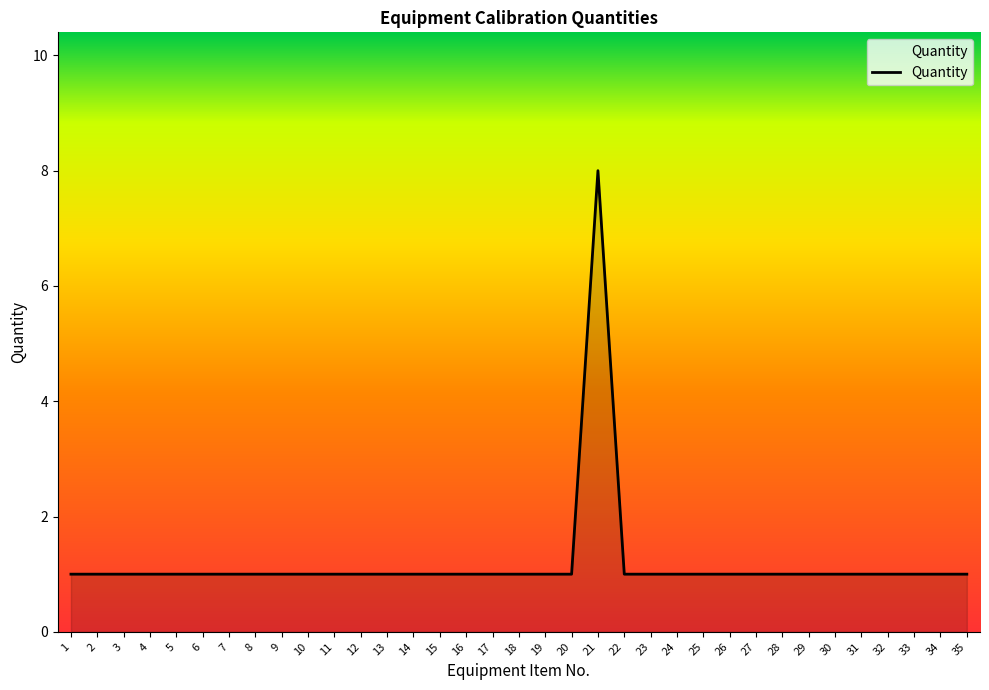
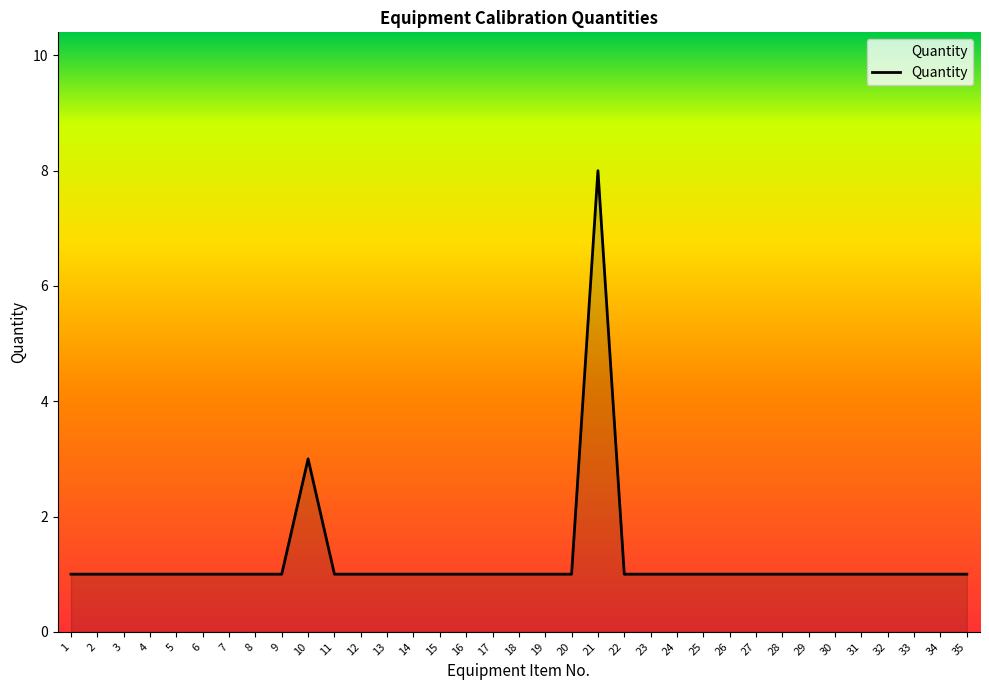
10: 1 -> 3
